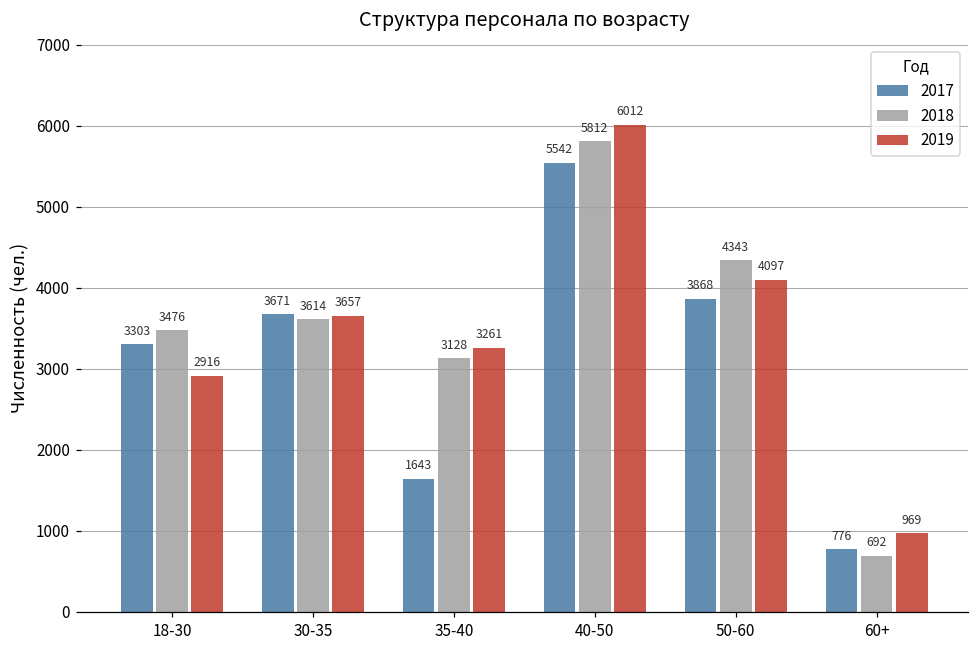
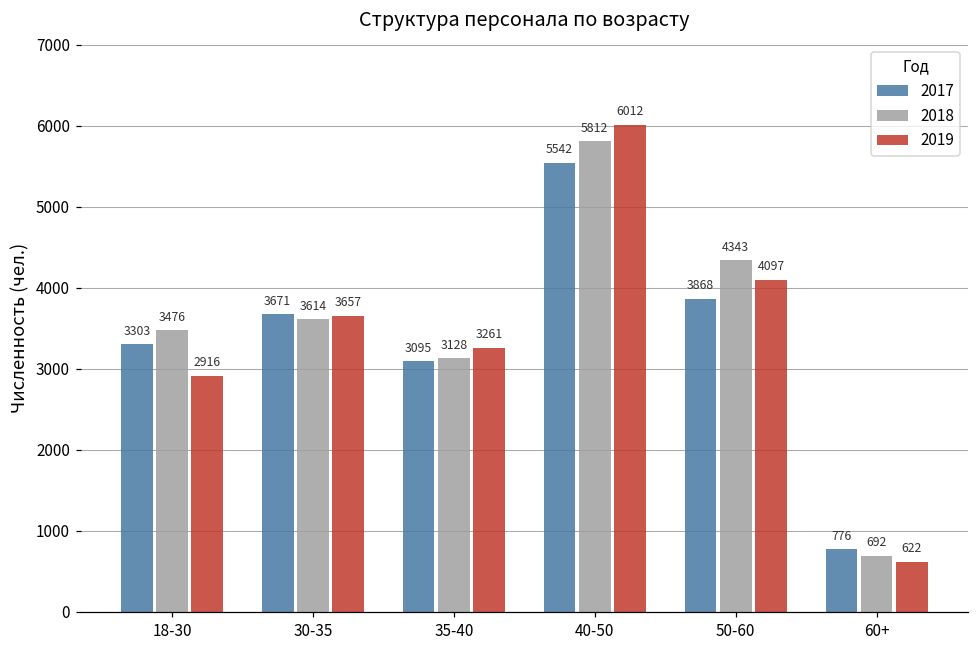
2017, 35-40: 1643 -> 3095
2019, 60+: 969 -> 622
